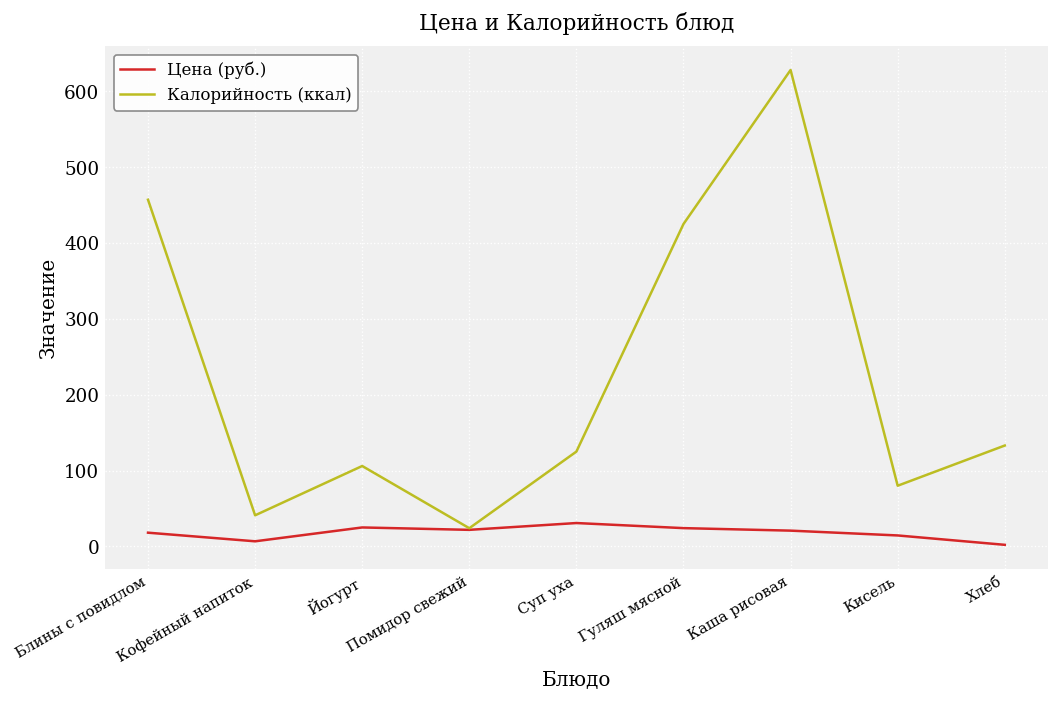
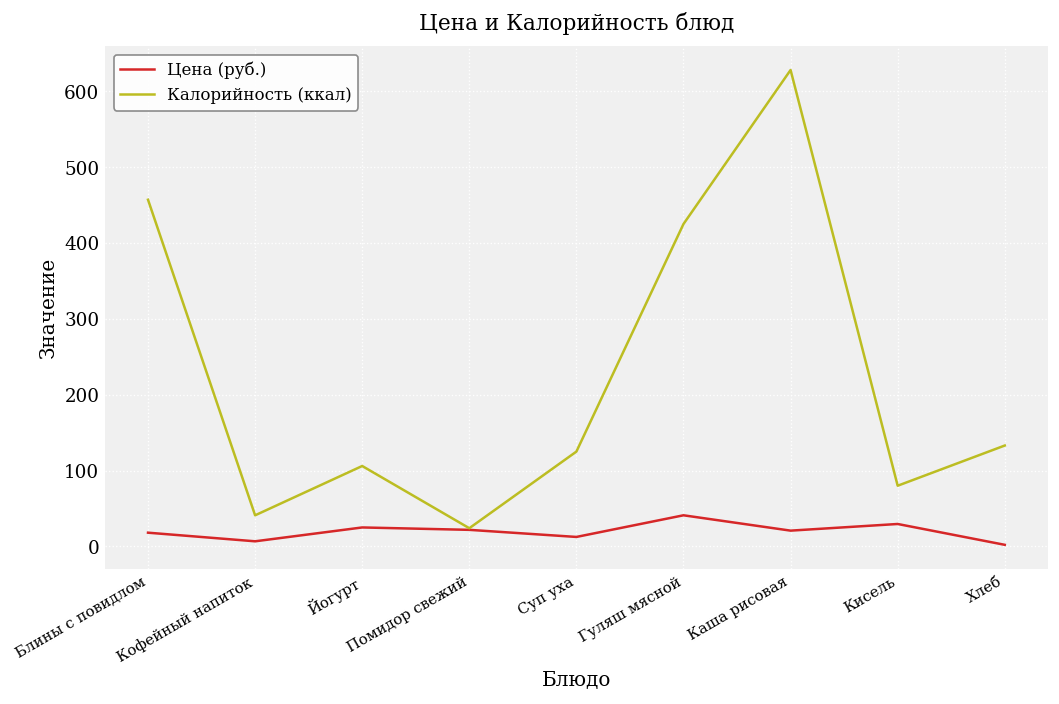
Цена (руб.), Суп уха: 30 -> 10
Цена (руб.), Гуляш мясной: 20 -> 40
Цена (руб.), Кисель: 10 -> 30
